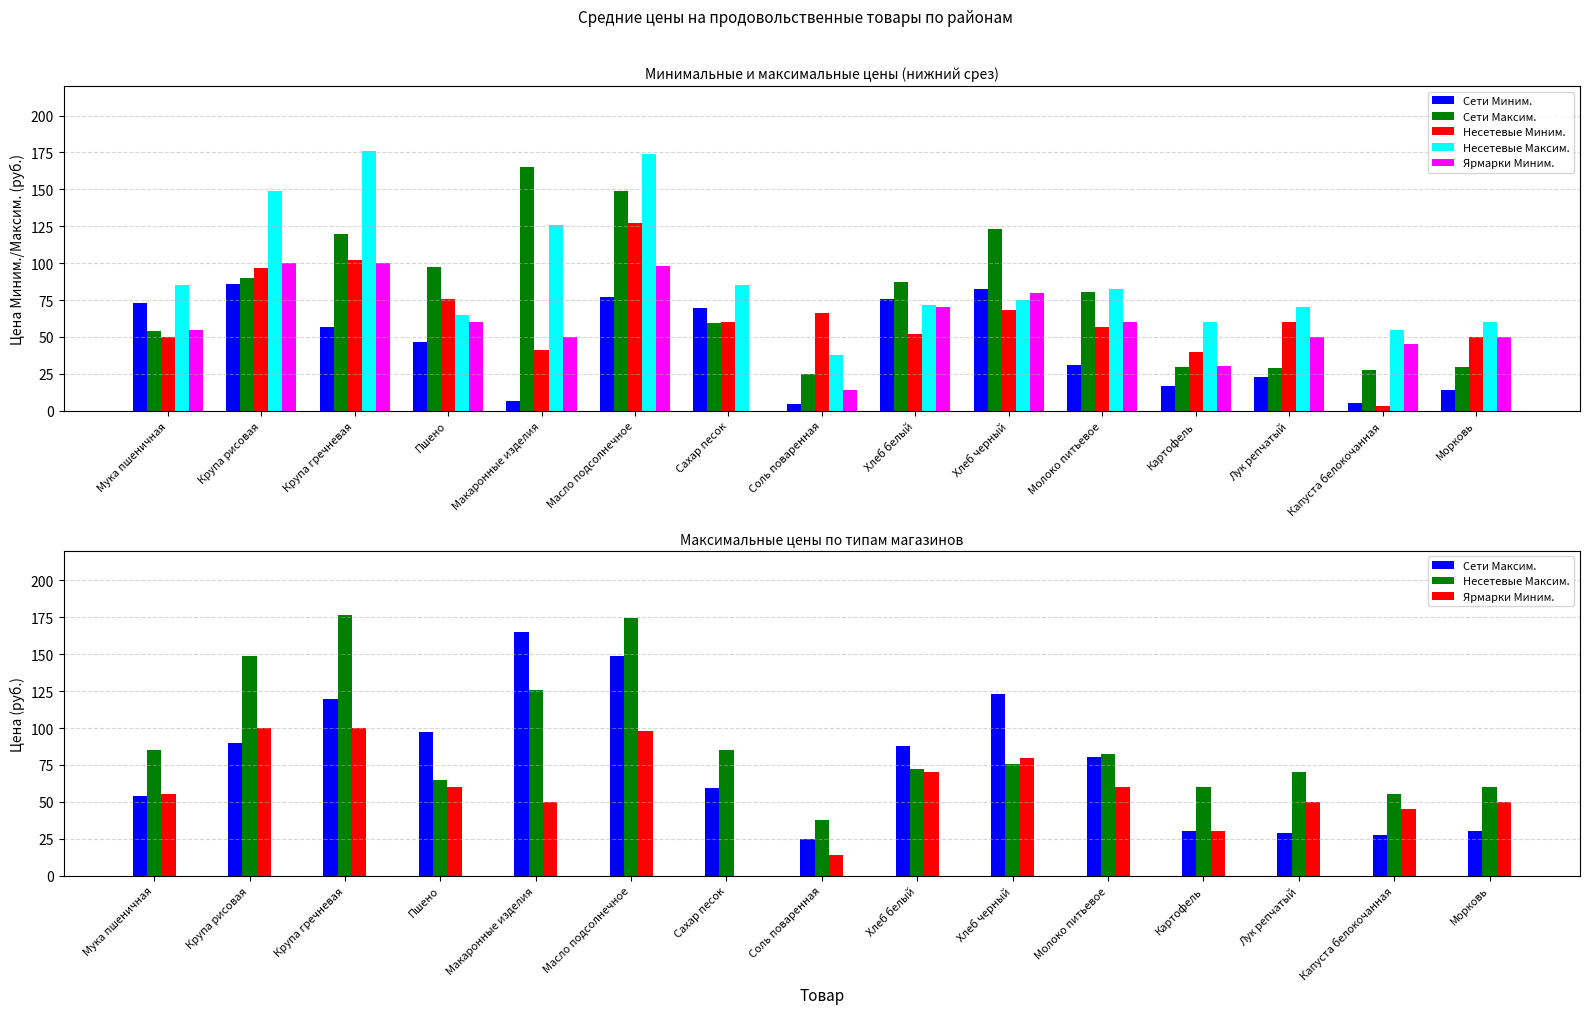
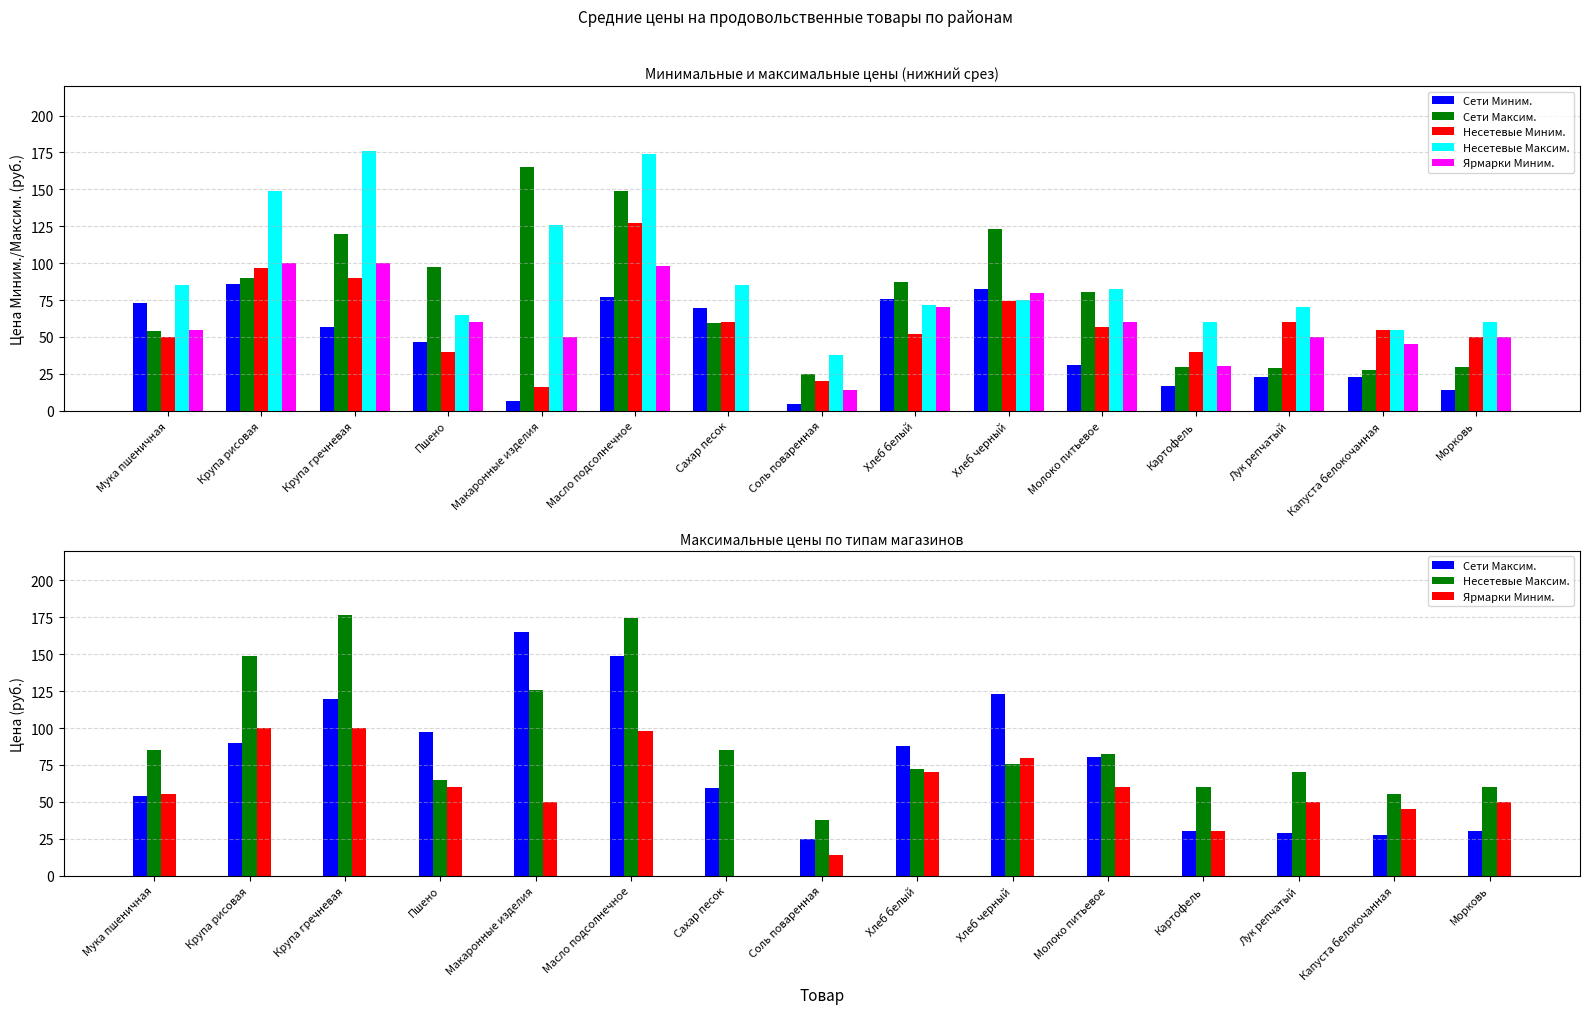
Минимальные и максимальные цены (нижний срез), Несетевые Миним., Крупа гречневая: 102 -> 90
Минимальные и максимальные цены (нижний срез), Несетевые Миним., Пшено: 76 -> 40
Минимальные и максимальные цены (нижний срез), Несетевые Миним., Макаронные изделия: 42 -> 16
Минимальные и максимальные цены (нижний срез), Несетевые Миним., Соль поваренная: 66 -> 20
Минимальные и максимальные цены (нижний срез), Несетевые Миним., Хлеб черный: 68 -> 74
Минимальные и максимальные цены (нижний срез), Сети Миним., Капуста белокочанная: 5 -> 23
Минимальные и максимальные цены (нижний срез), Несетевые Миним., Капуста белокочанная: 3 -> 55
